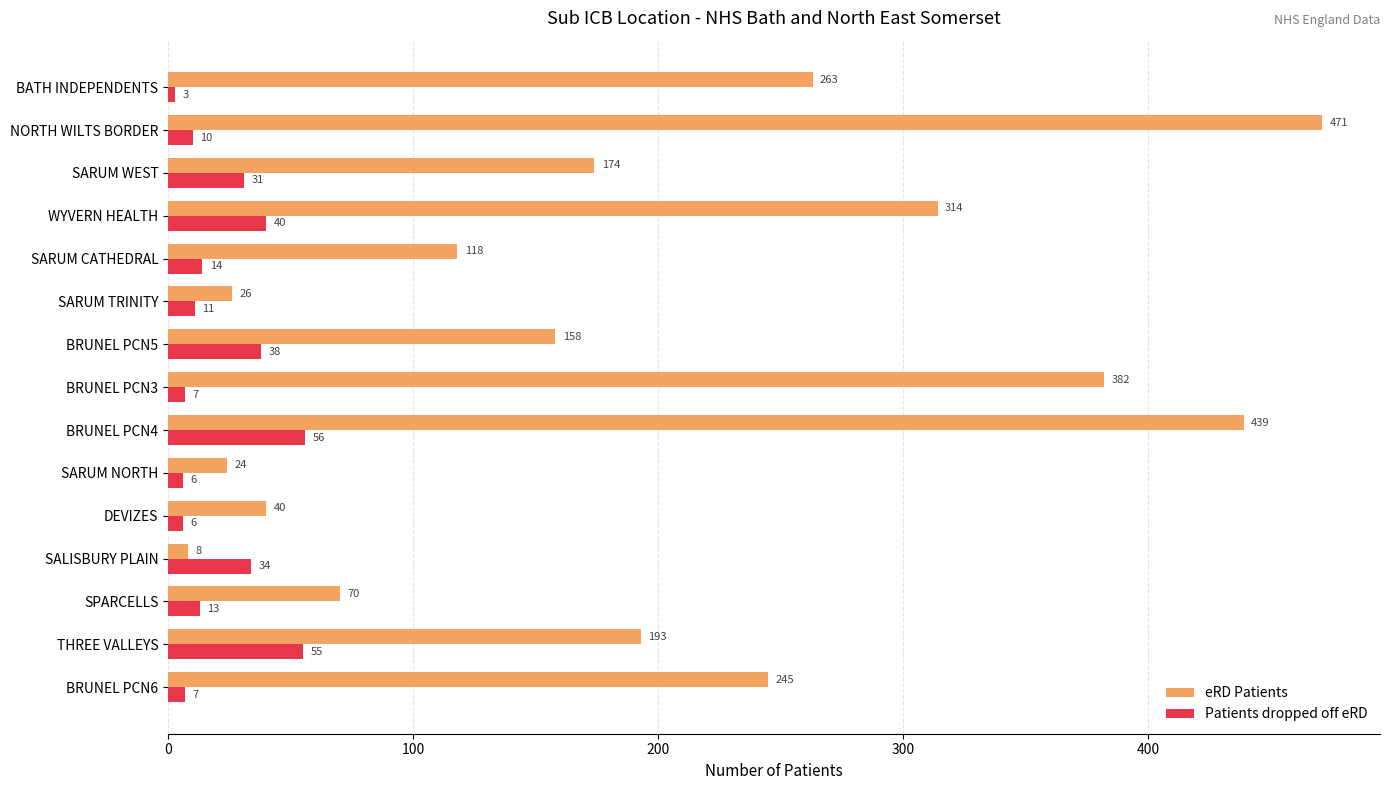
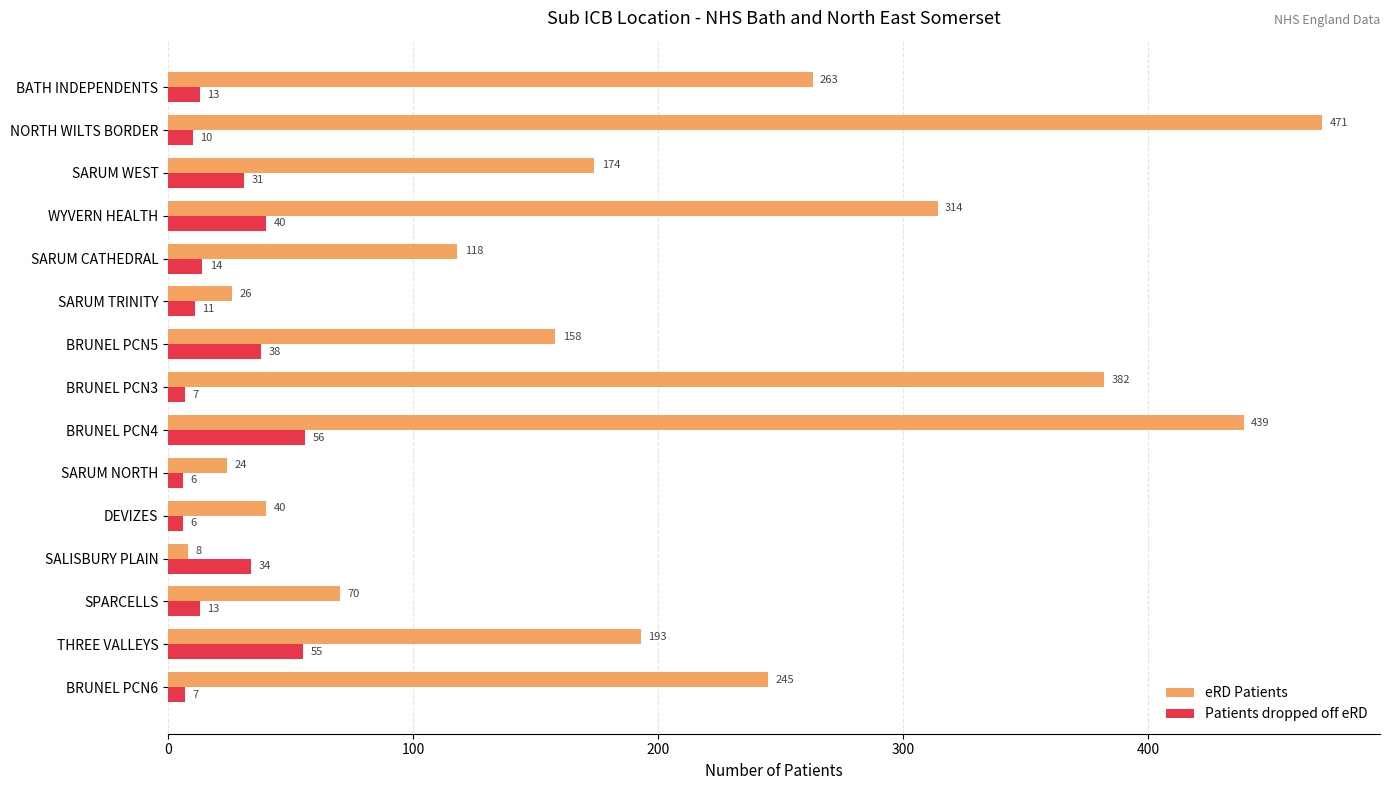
Patients dropped off eRD, BATH INDEPENDENTS: 3 -> 13
